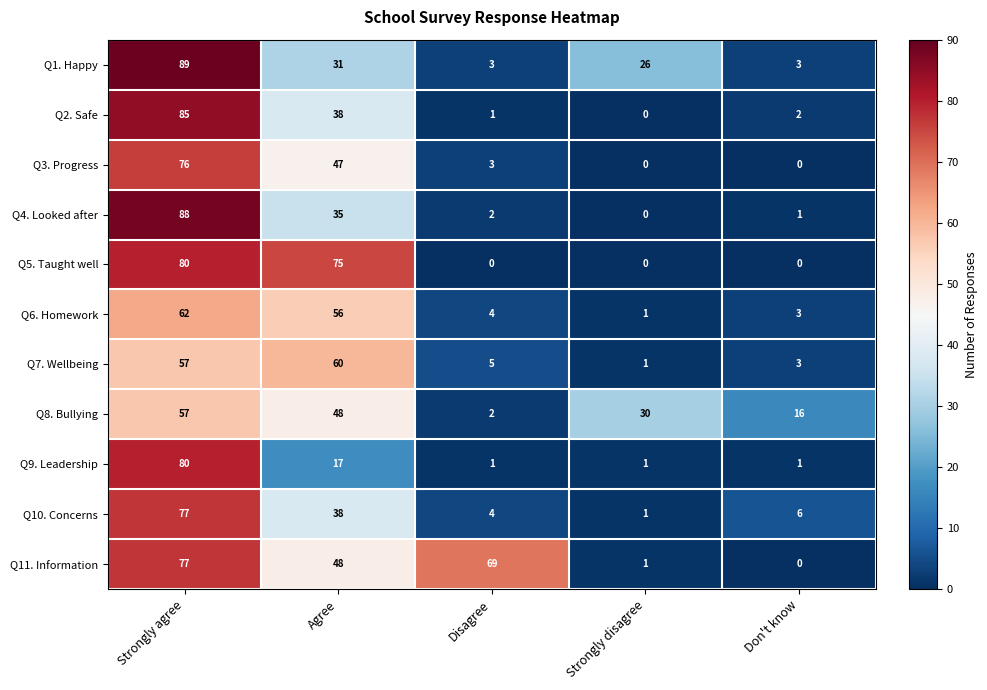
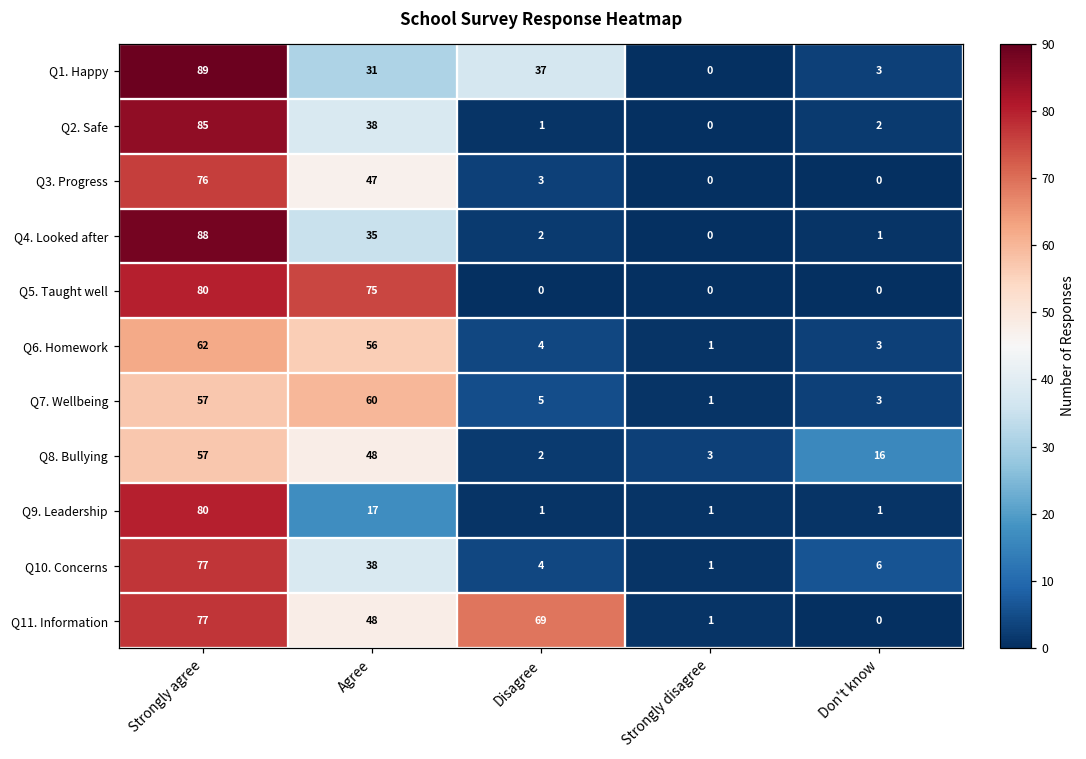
Q1. Happy, Disagree: 3 -> 37
Q1. Happy, Strongly disagree: 26 -> 0
Q8. Bullying, Strongly disagree: 30 -> 3
